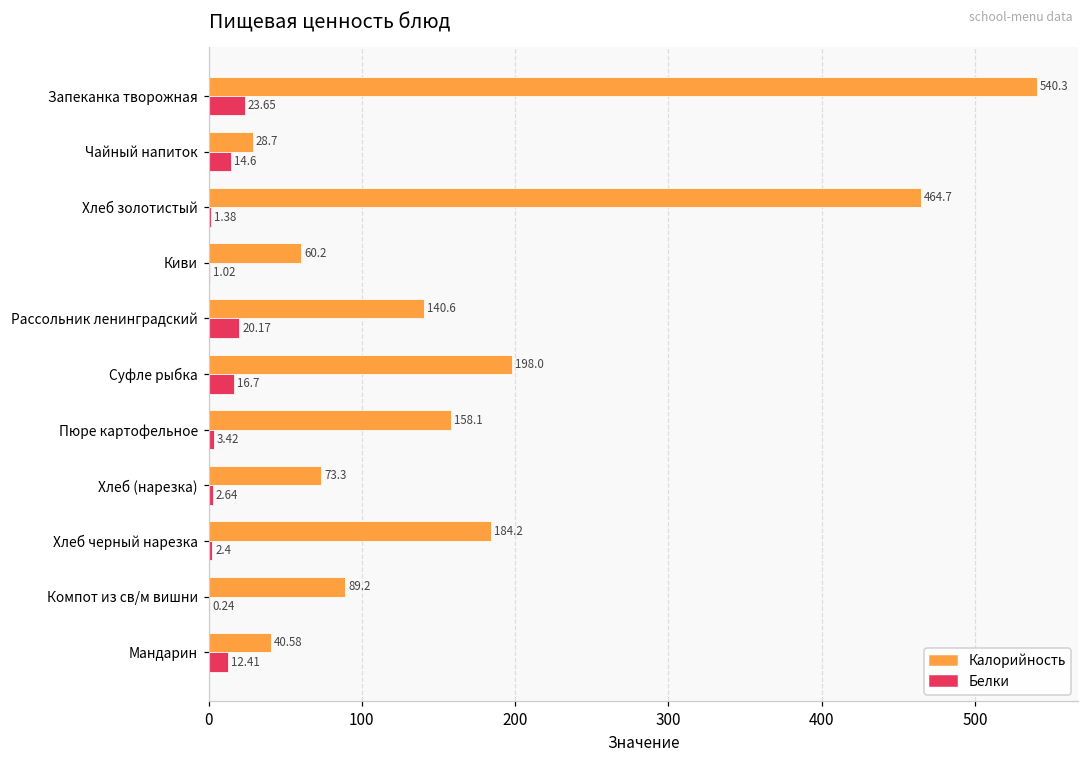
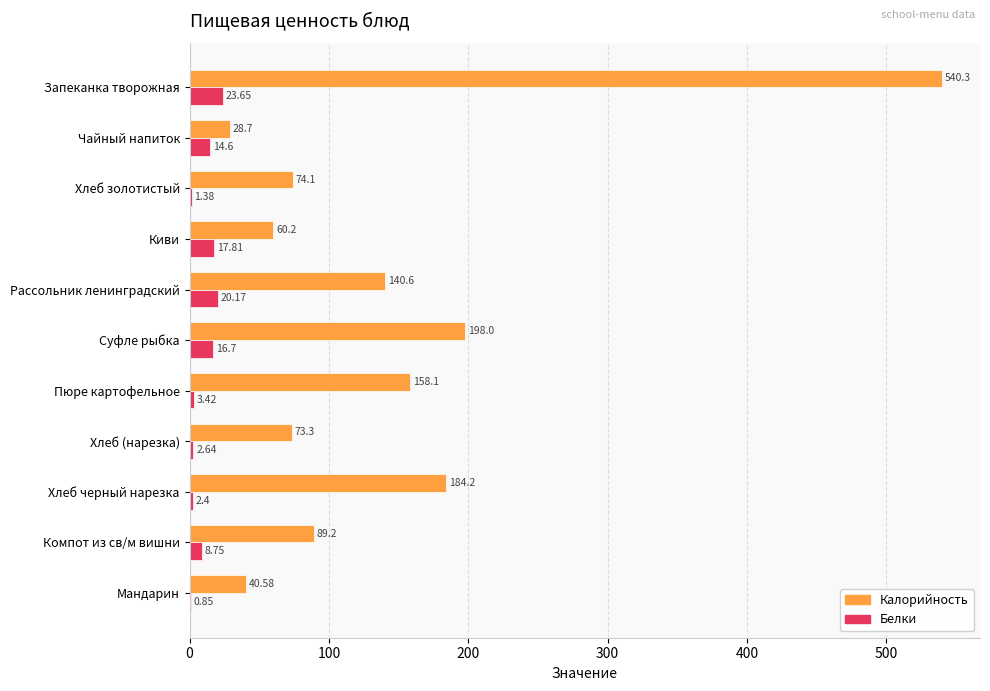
Калорийность, Хлеб золотистый: 464.7 -> 74.1
Белки, Киви: 1.02 -> 17.81
Белки, Компот из св/м вишни: 0.24 -> 8.75
Белки, Мандарин: 12.41 -> 0.85
